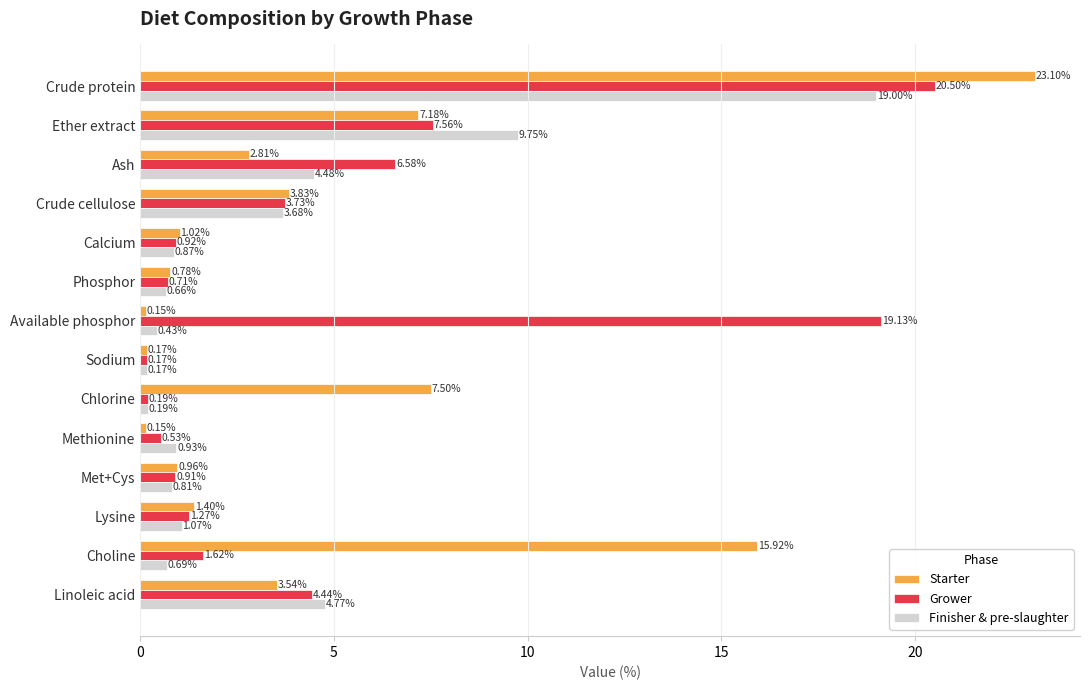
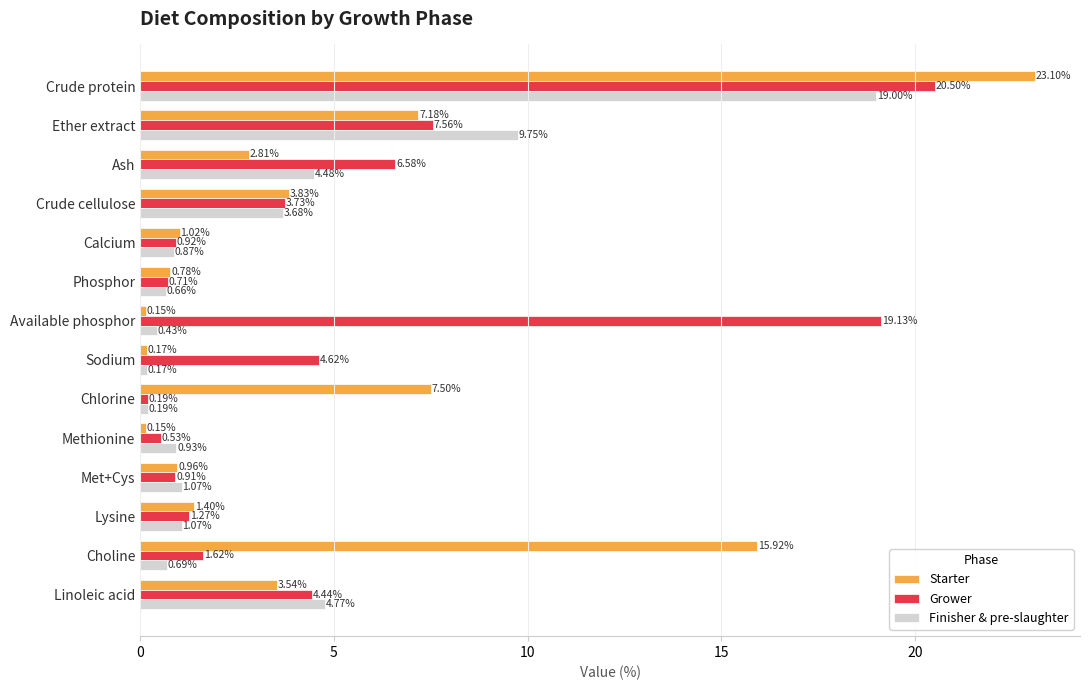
Grower, Sodium: 0.17% -> 4.62%
Finisher & pre-slaughter, Met+Cys: 0.81% -> 1.07%
